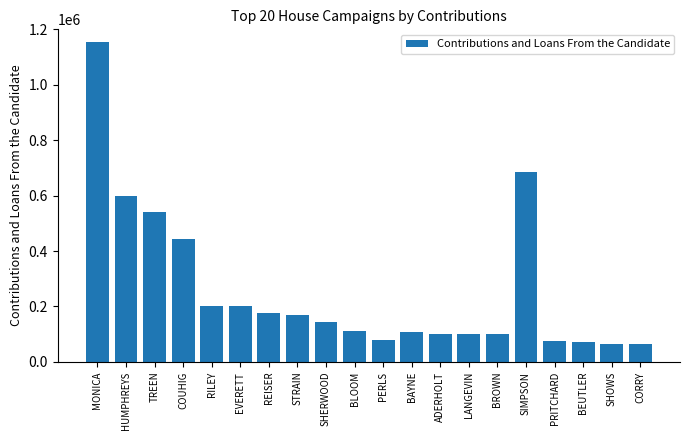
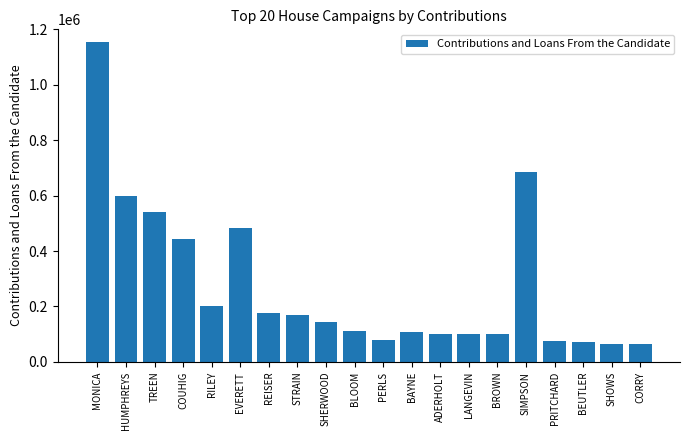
EVERETT: 200000 -> 480000
